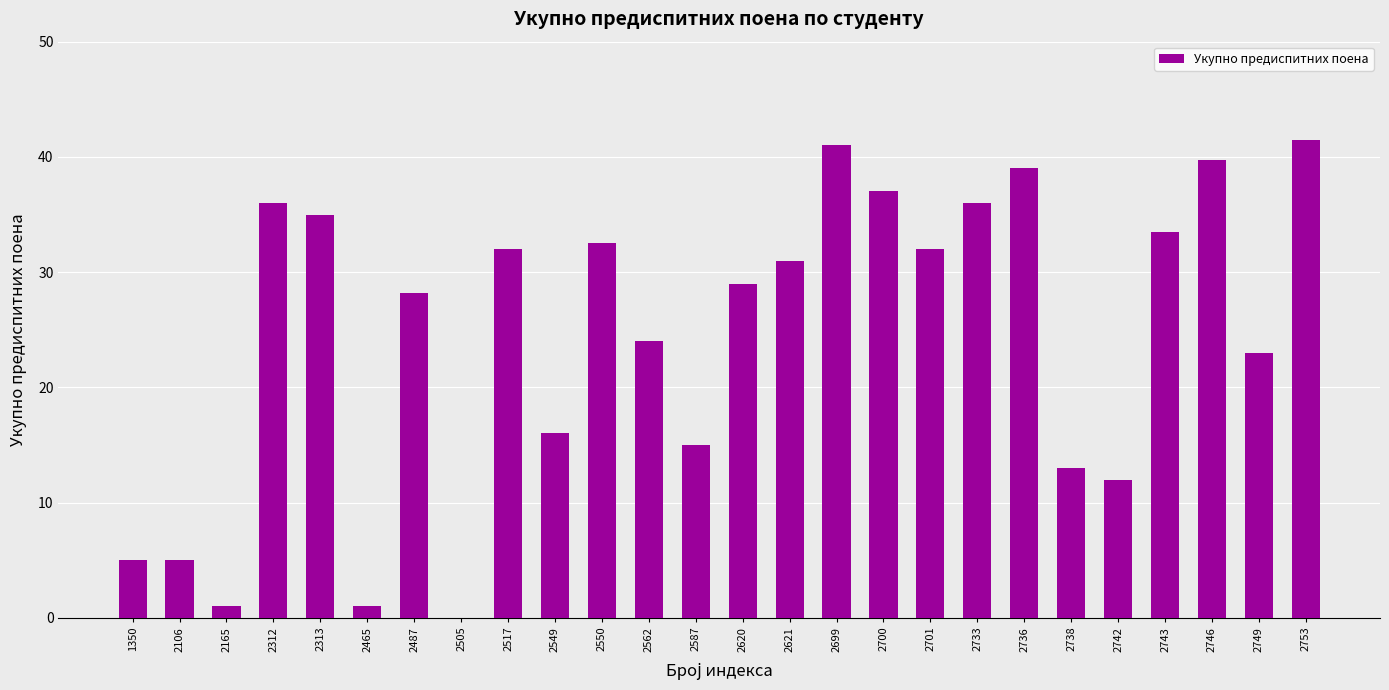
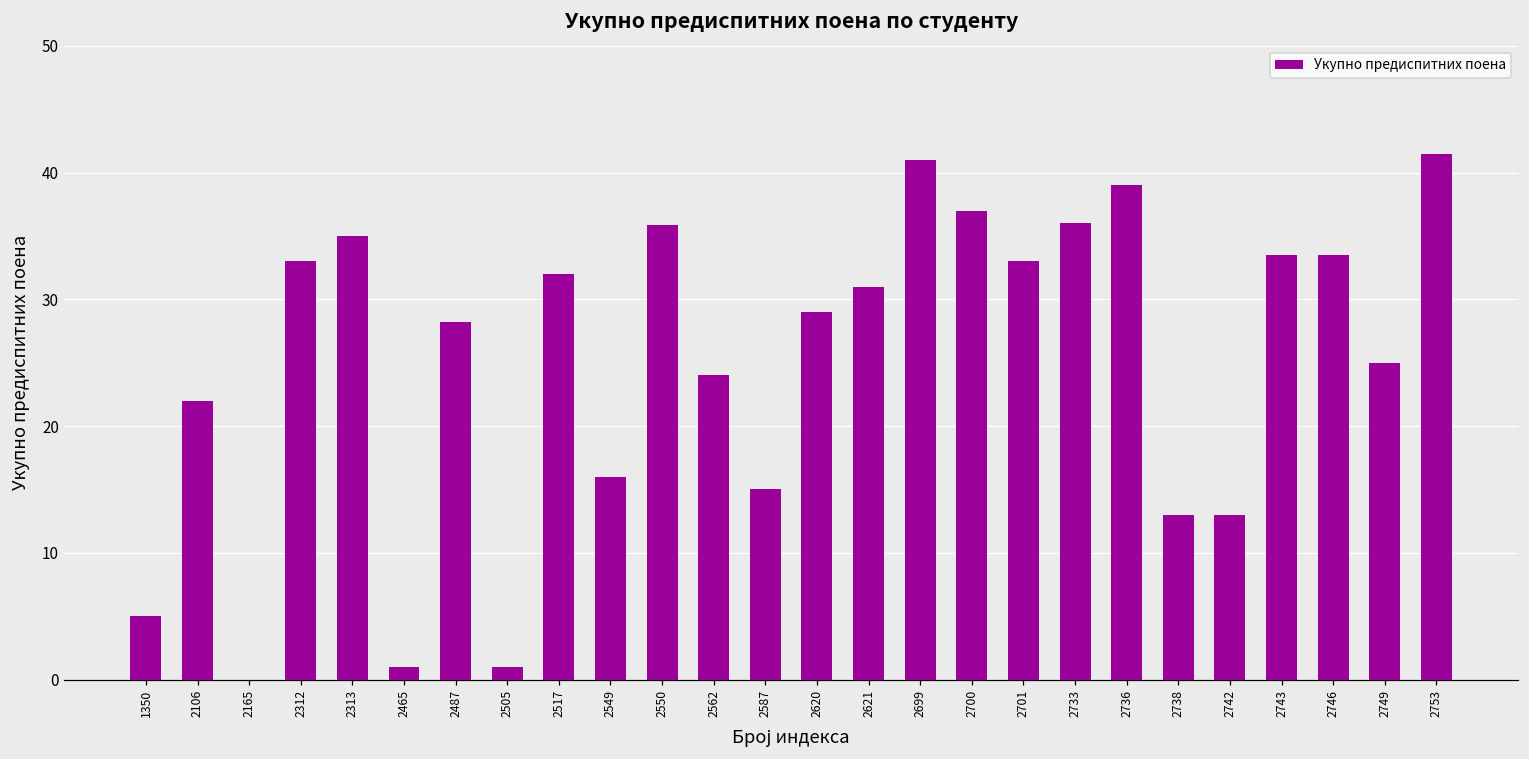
2106: 5 -> 22
2165: 1 -> 0
2312: 36 -> 33
2505: 0 -> 1
2550: 32.5 -> 35.9
2701: 32 -> 33
2742: 12 -> 13
2746: 39.7 -> 33.5
2749: 23 -> 25
